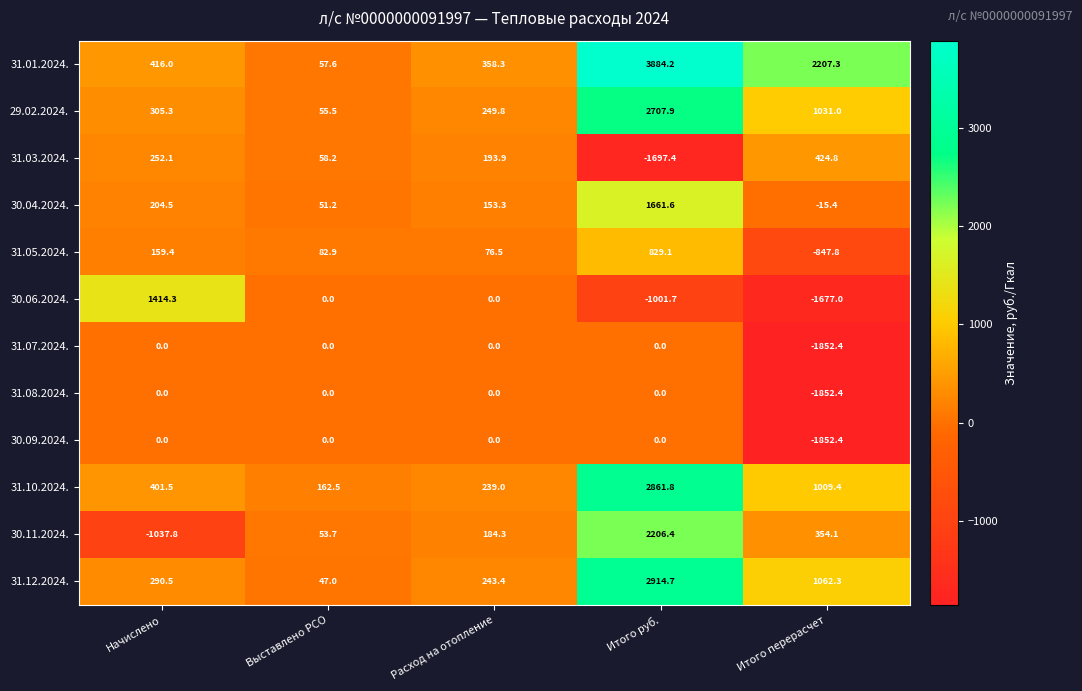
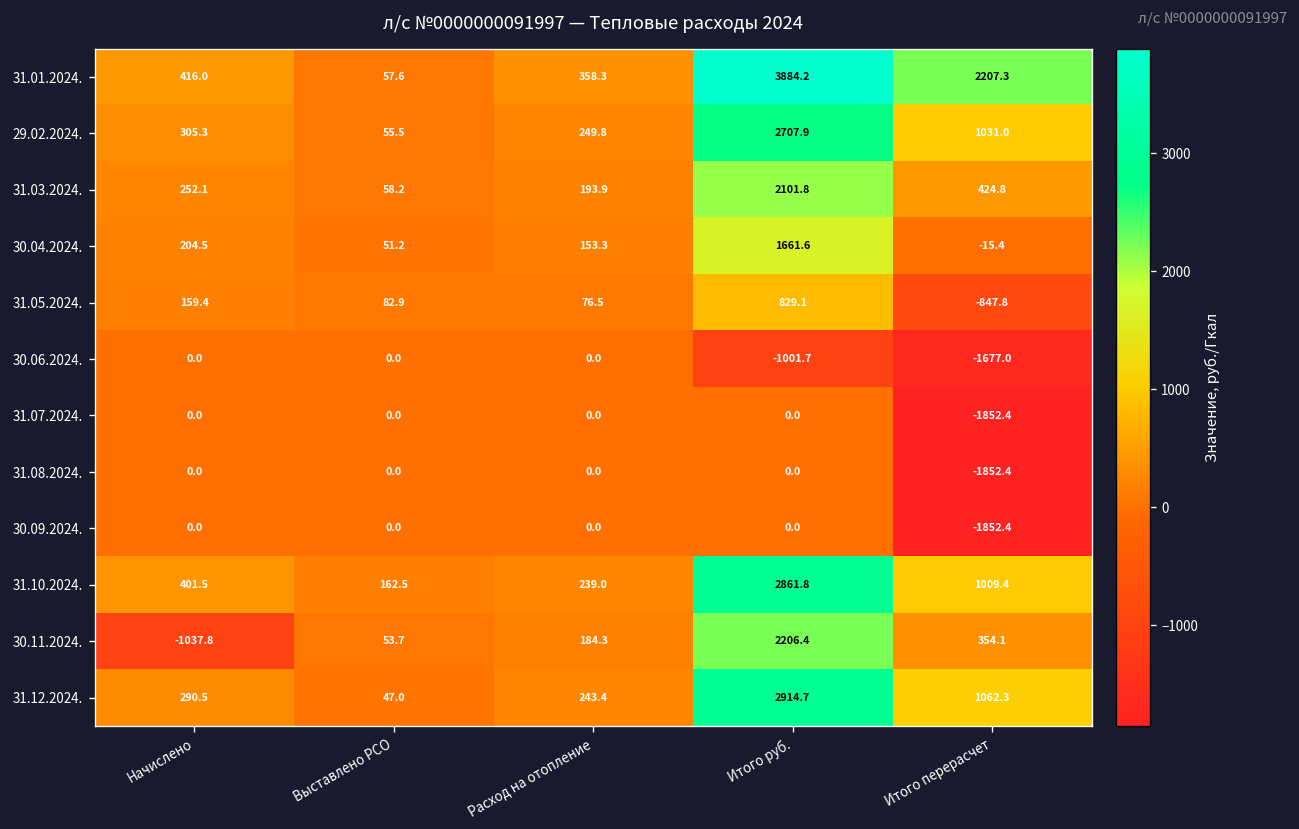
31.03.2024., Итого руб.: -1697.4 -> 2101.8
30.06.2024., Начислено: 1414.3 -> 0.0
